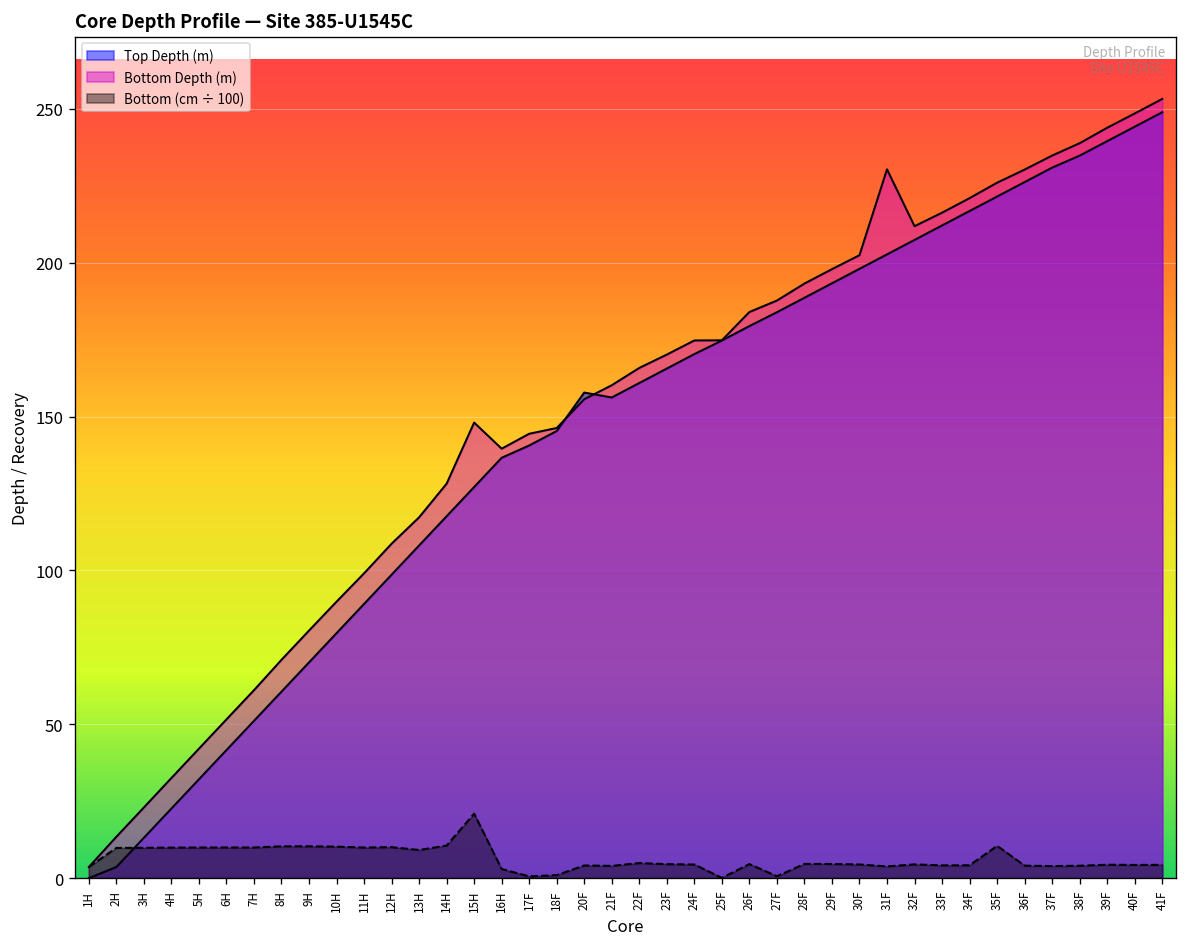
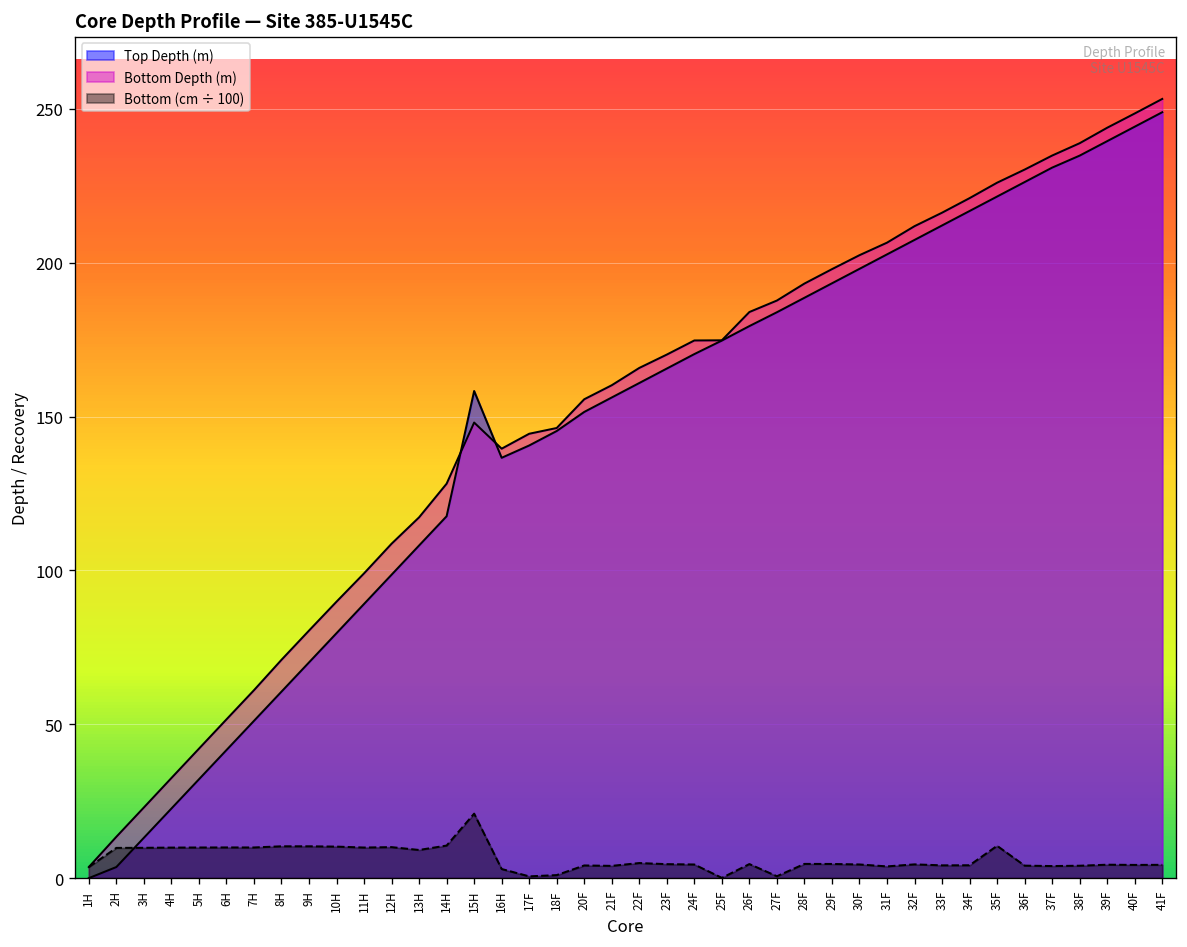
Top Depth (m), 15H: 127 -> 158
Top Depth (m), 20F: 158 -> 152
Bottom Depth (m), 31F: 230 -> 207
